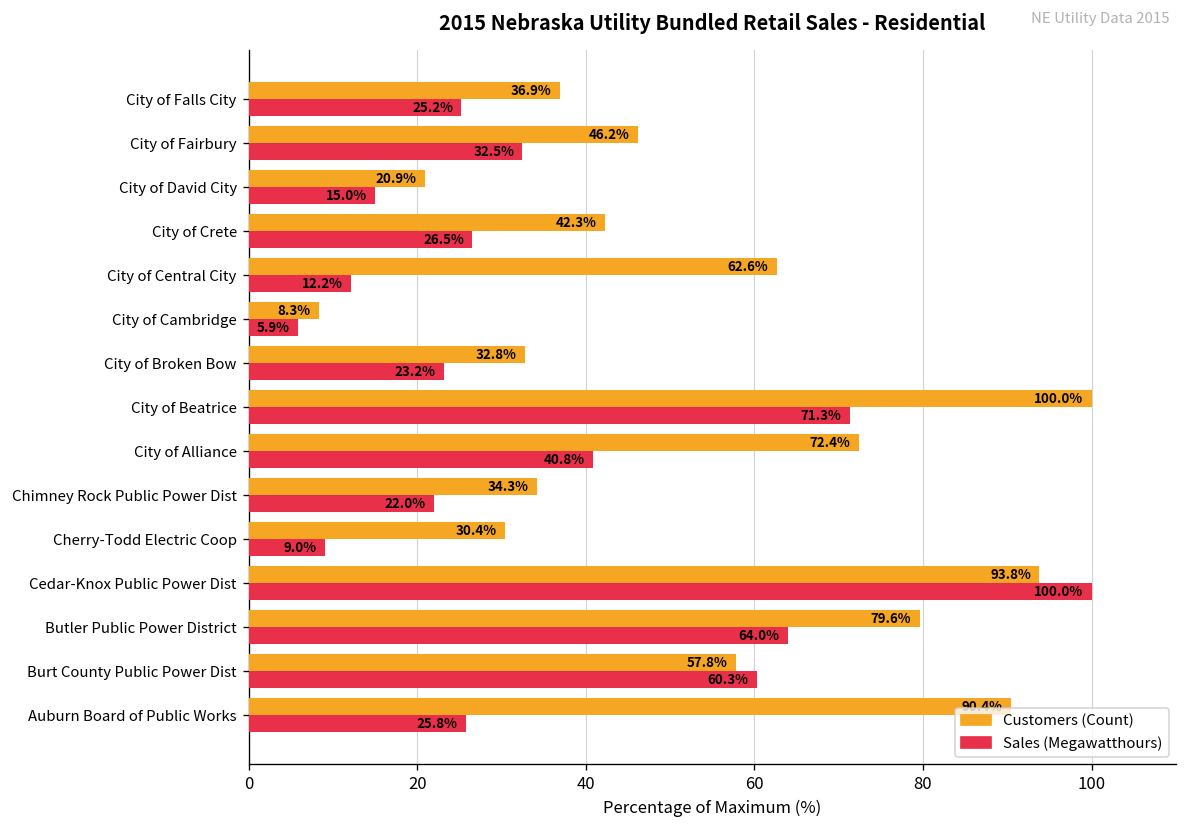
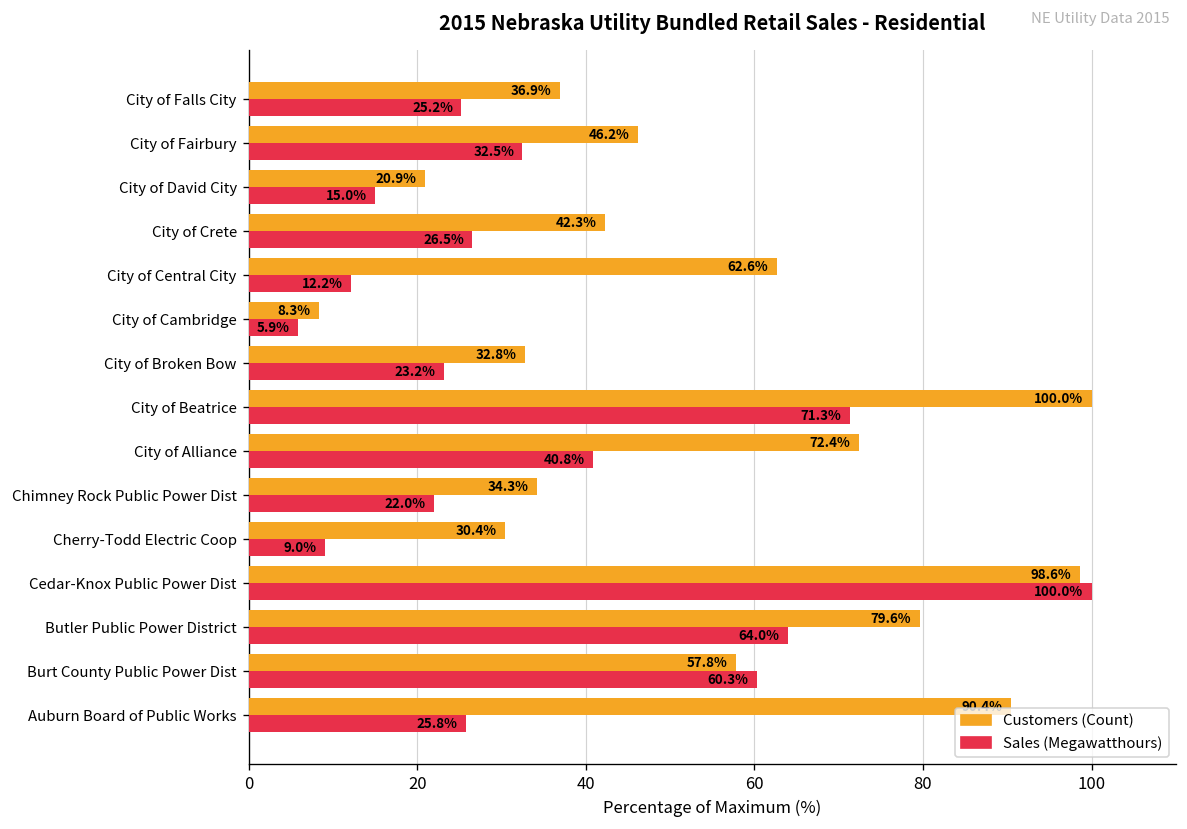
Customers (Count), Cedar-Knox Public Power Dist: 93.8% -> 98.6%
